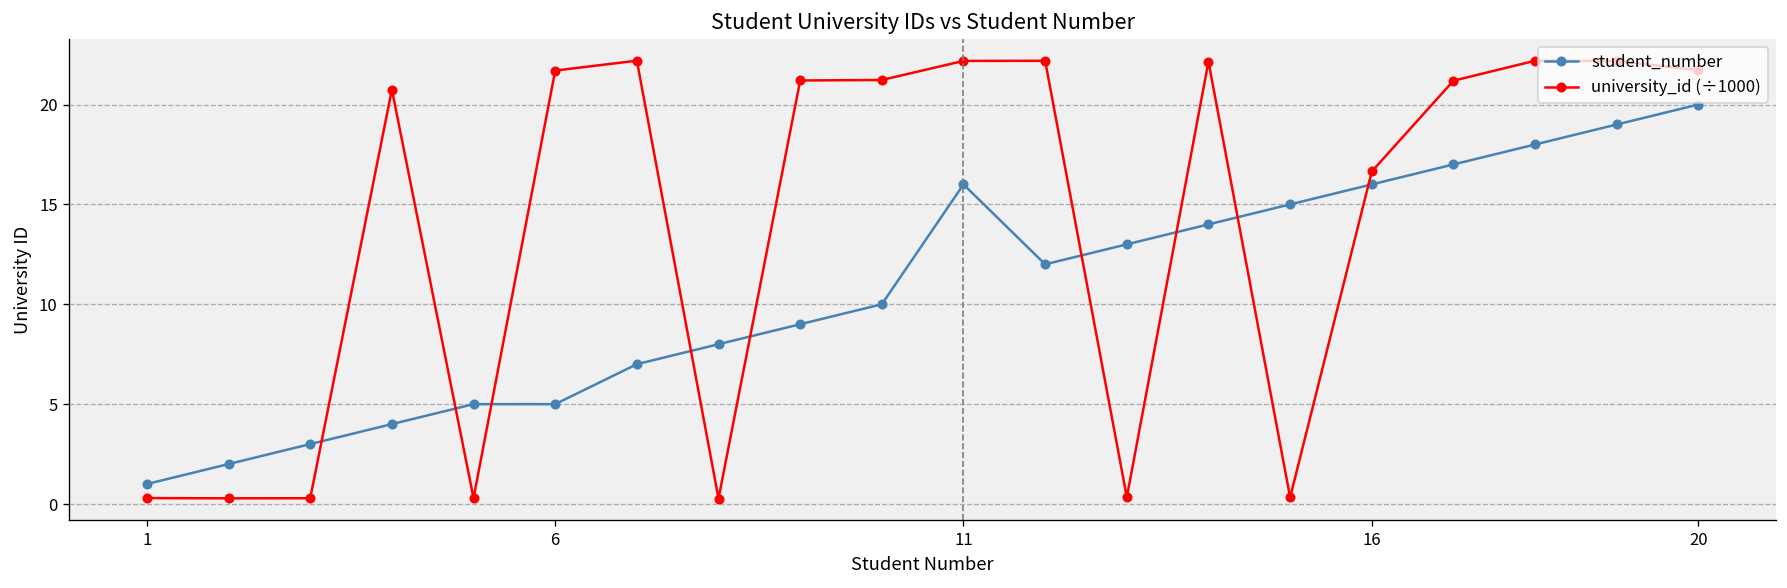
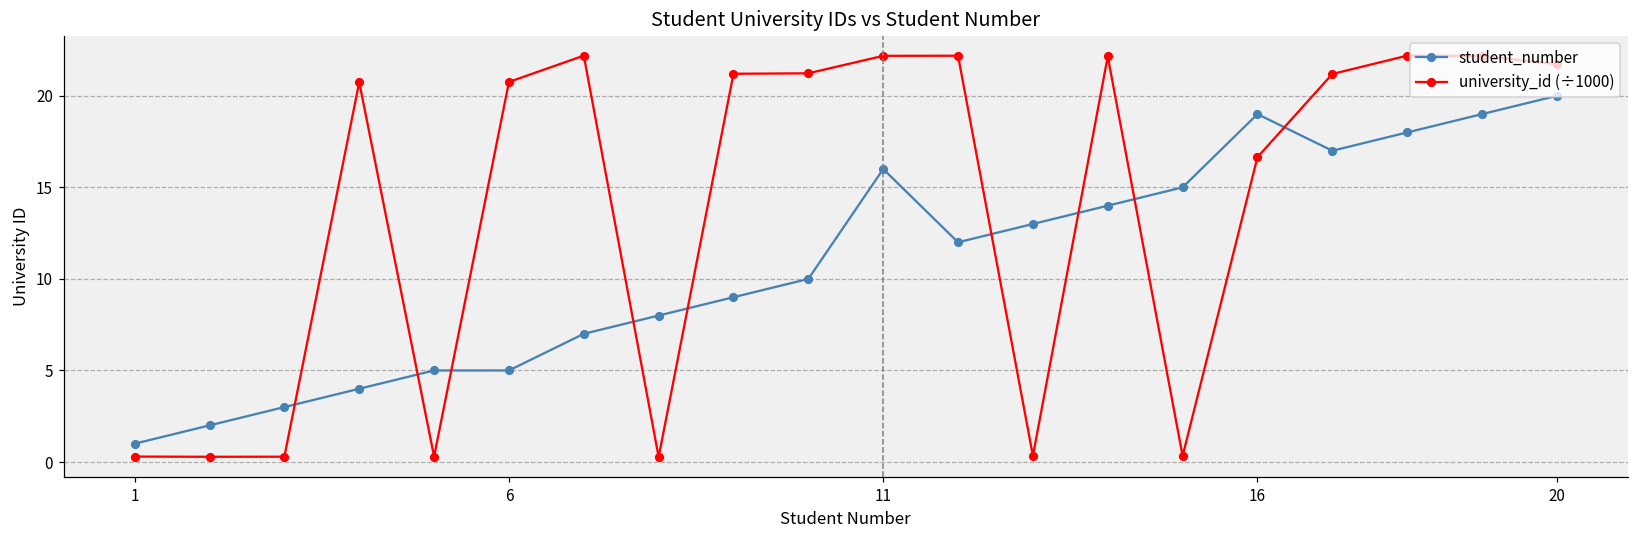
university_id (÷1000), 6: 21.7 -> 20.8
student_number, 16: 16 -> 19
